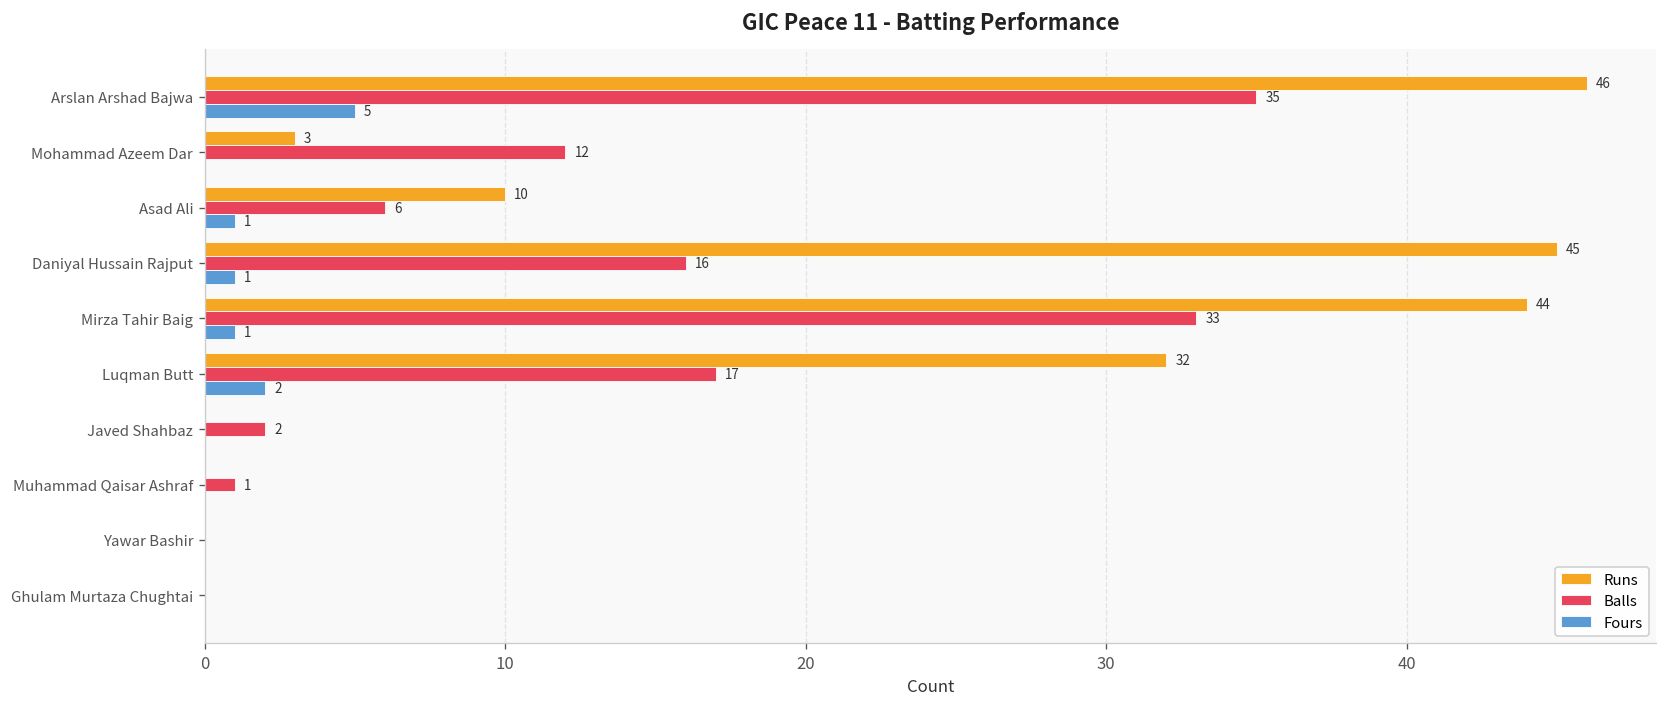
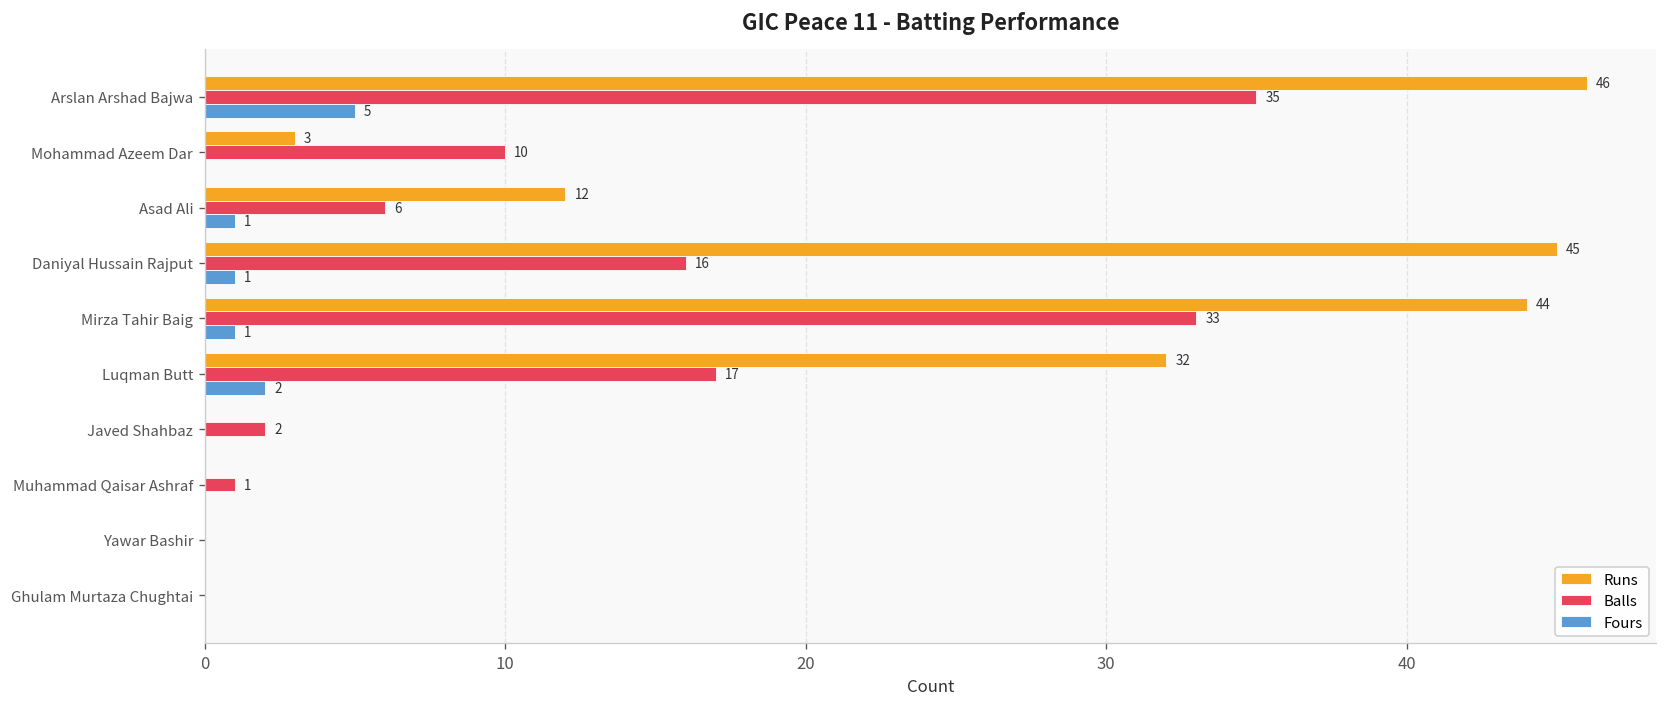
Balls, Mohammad Azeem Dar: 12 -> 10
Runs, Asad Ali: 10 -> 12
